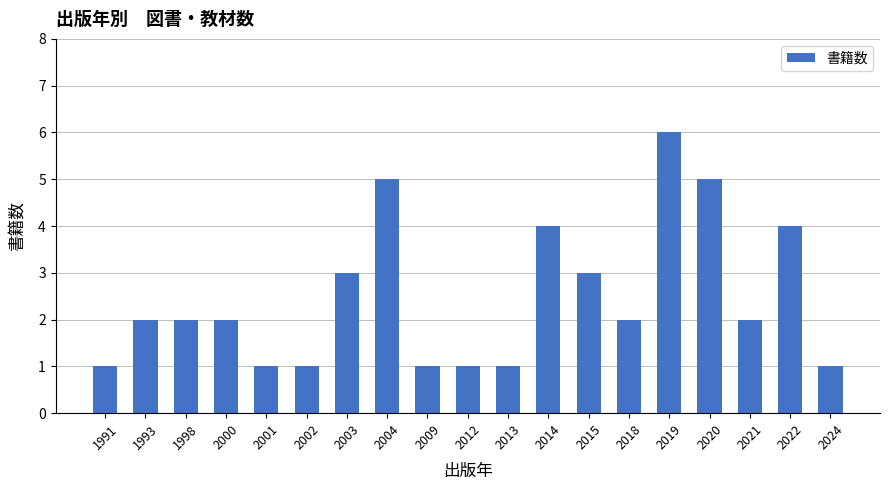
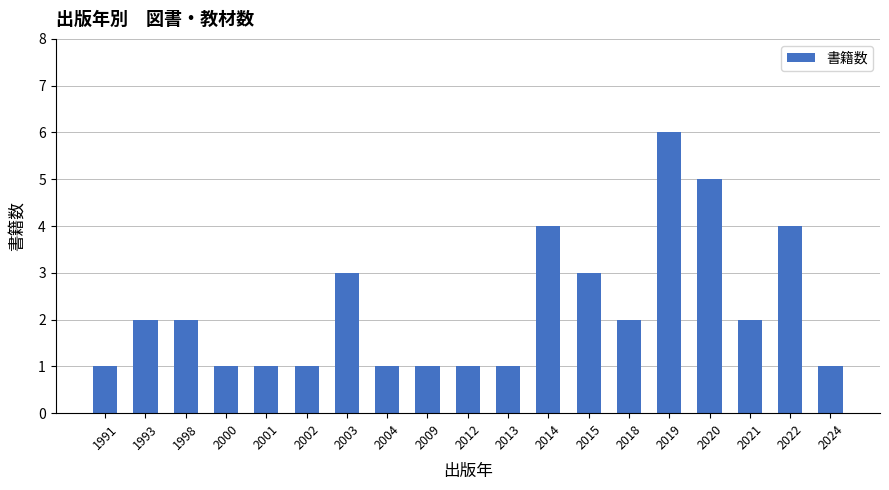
2000: 2 -> 1
2004: 5 -> 1
